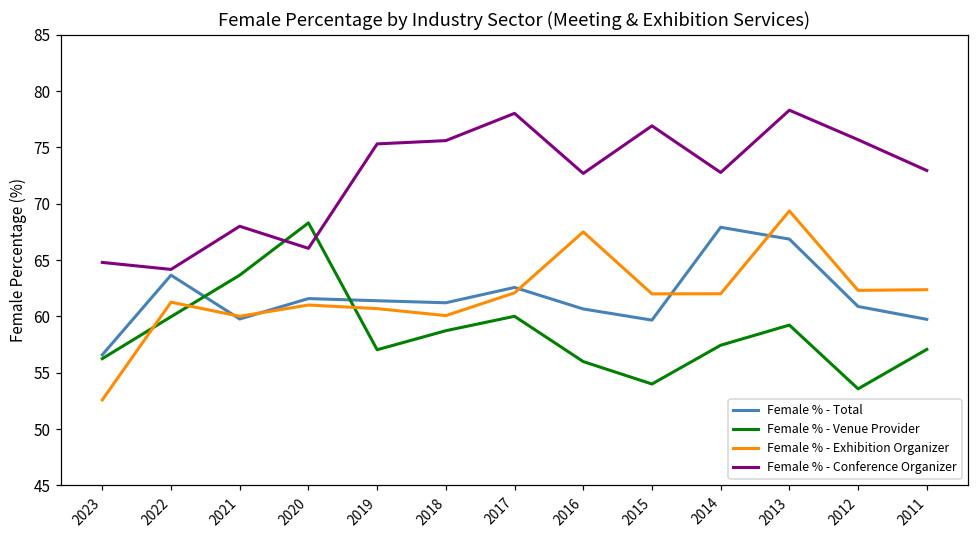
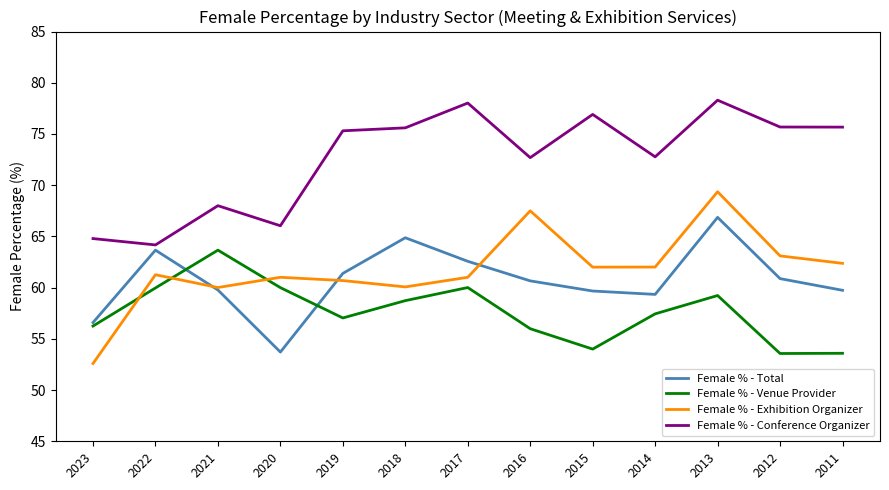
Female % - Total, 2020: 61.6 -> 53.7
Female % - Venue Provider, 2020: 68.3 -> 60.0
Female % - Total, 2018: 61.2 -> 64.9
Female % - Exhibition Organizer, 2017: 62.1 -> 61.0
Female % - Total, 2014: 67.9 -> 59.3
Female % - Exhibition Organizer, 2012: 62.3 -> 63.1
Female % - Venue Provider, 2011: 57.1 -> 53.6
Female % - Conference Organizer, 2011: 73.0 -> 75.7
